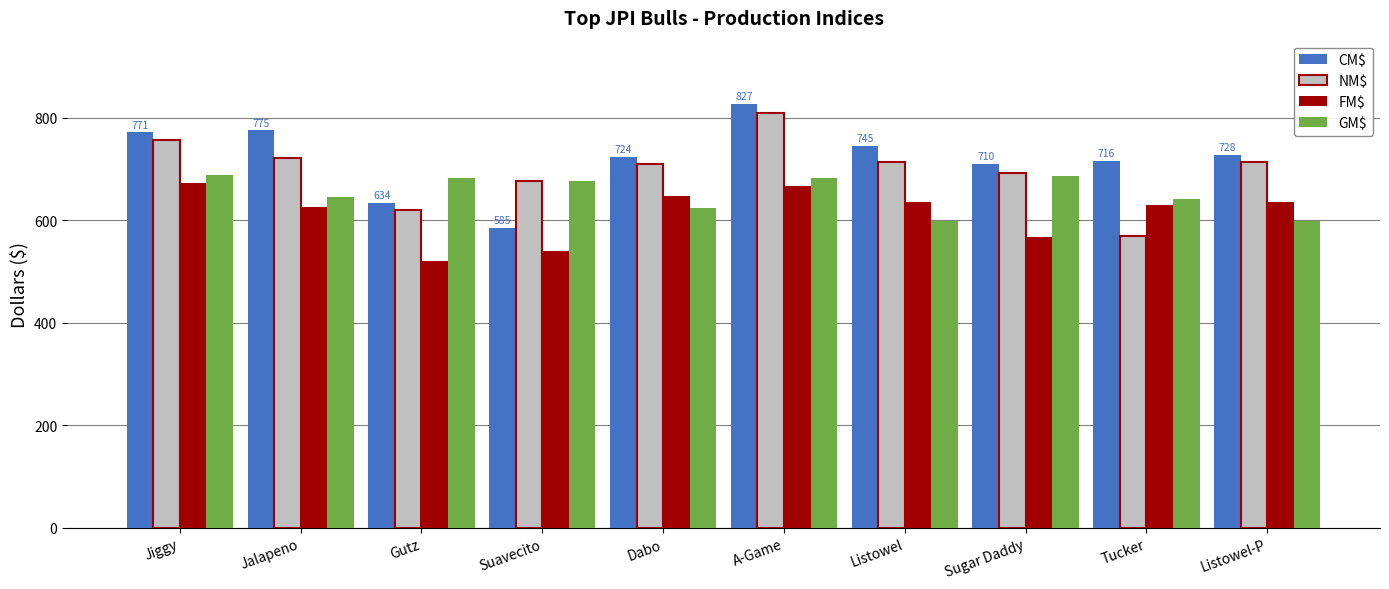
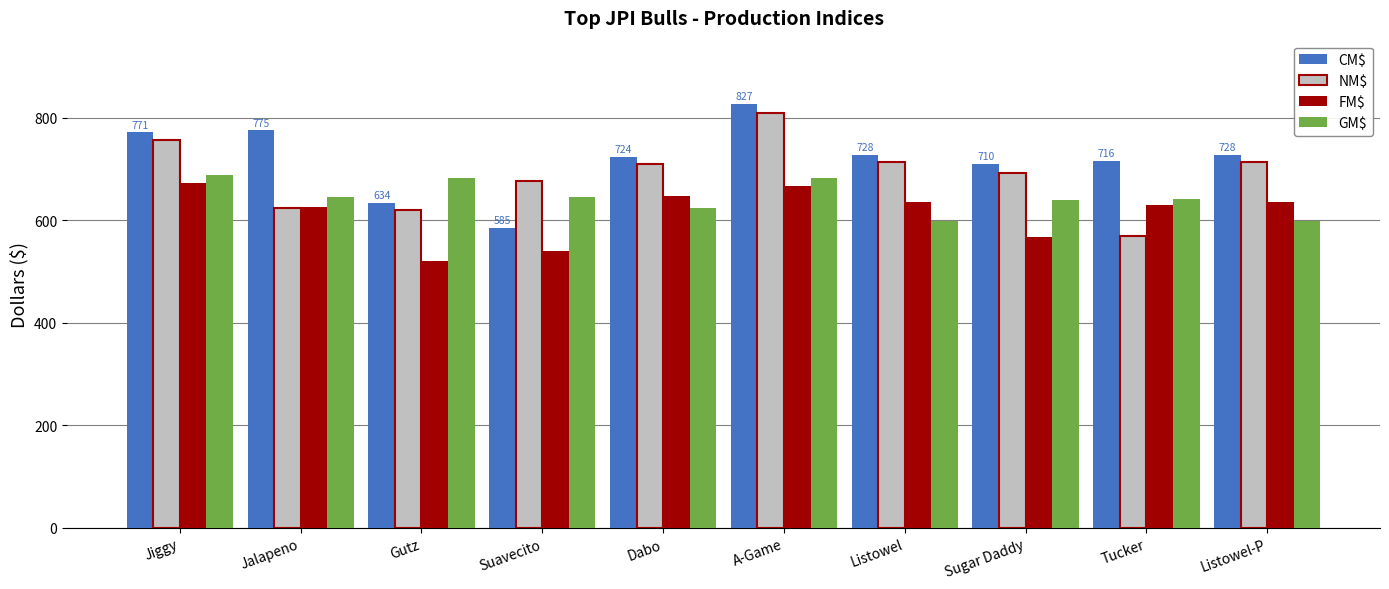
NM$, Jalapeno: 720 -> 620
GM$, Suavecito: 680 -> 650
CM$, Listowel: 745 -> 728
GM$, Sugar Daddy: 690 -> 640
